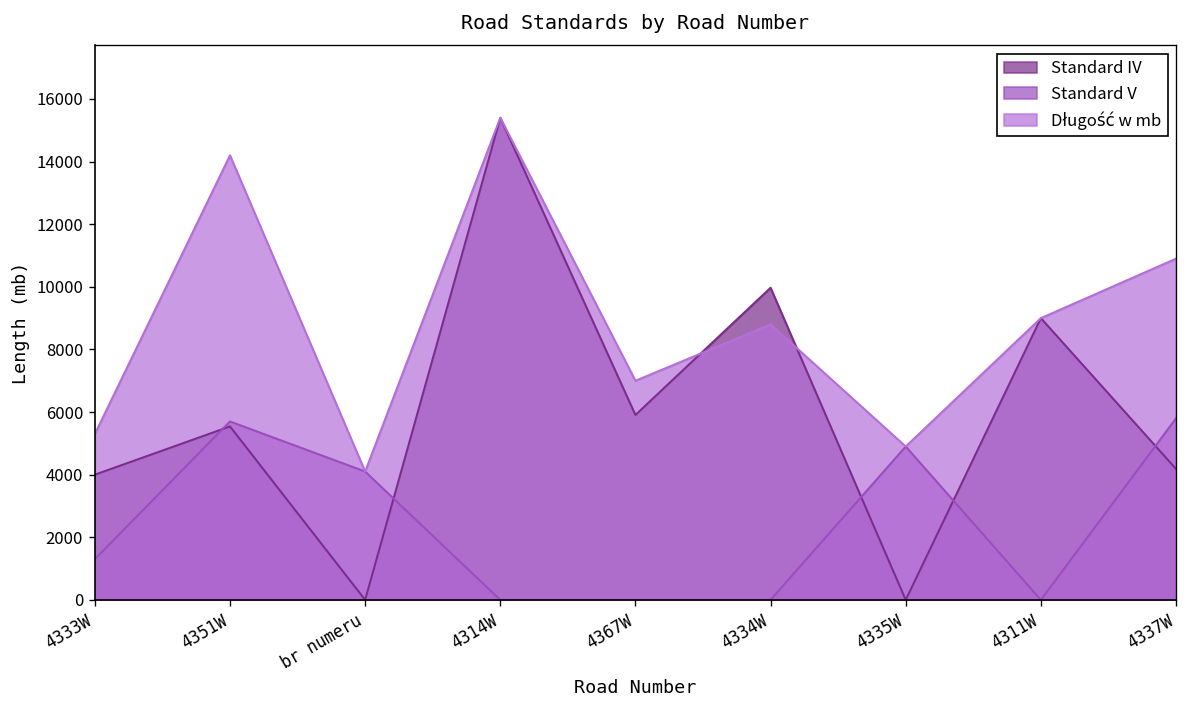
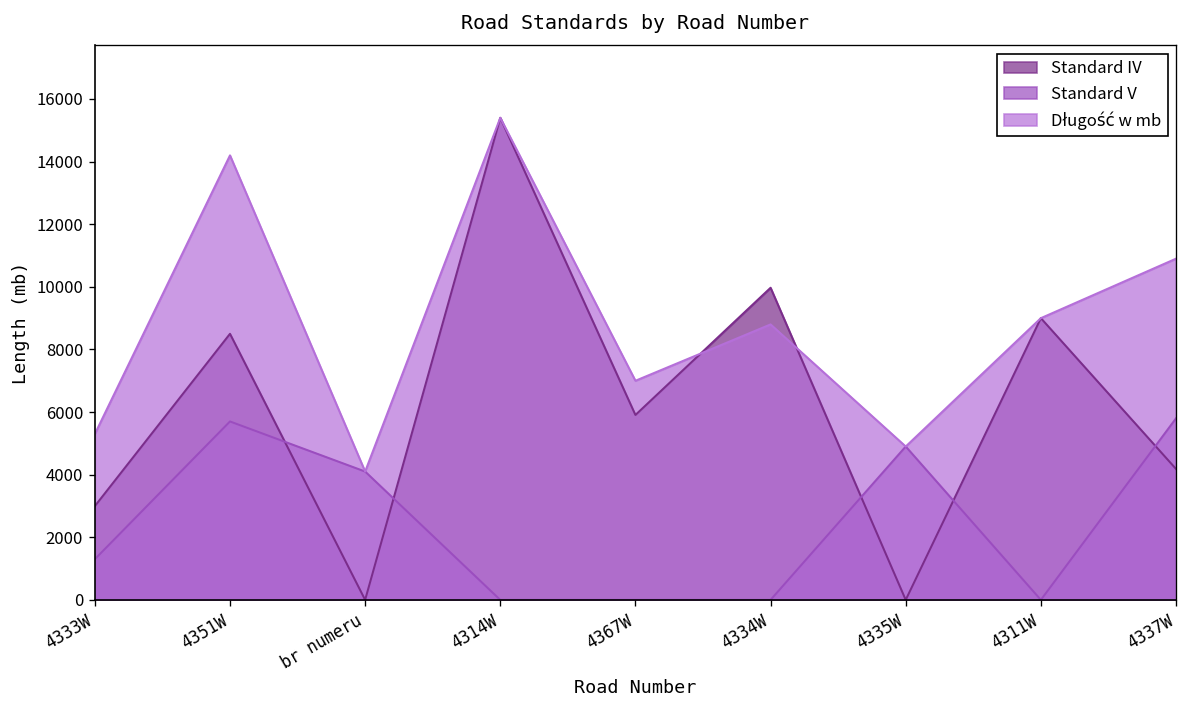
Standard IV, 4333W: 4000 -> 3000
Standard IV, 4351W: 5500 -> 8500
